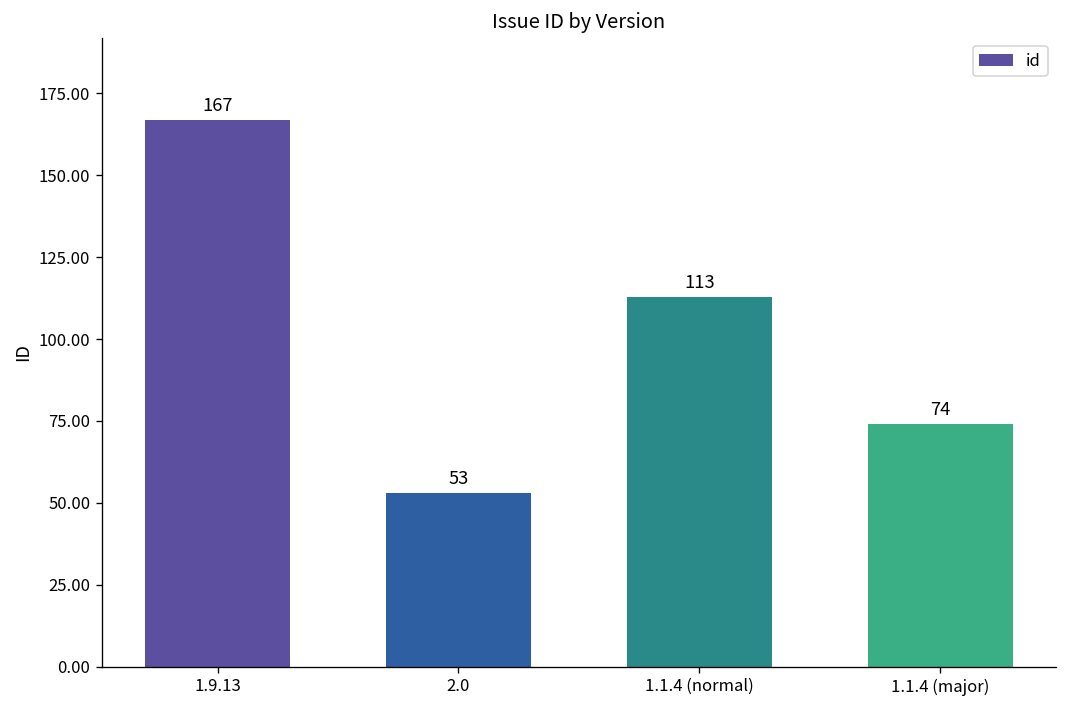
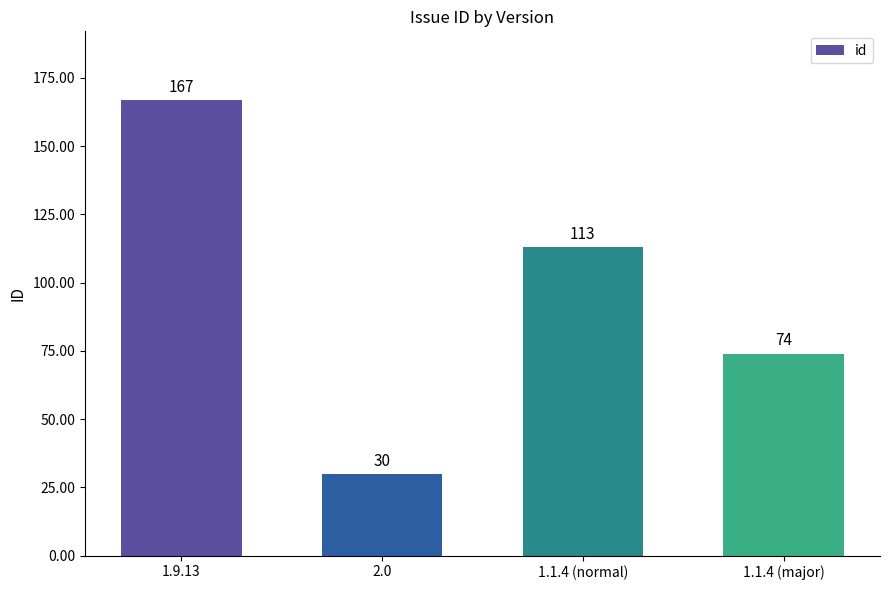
2.0: 53 -> 30
